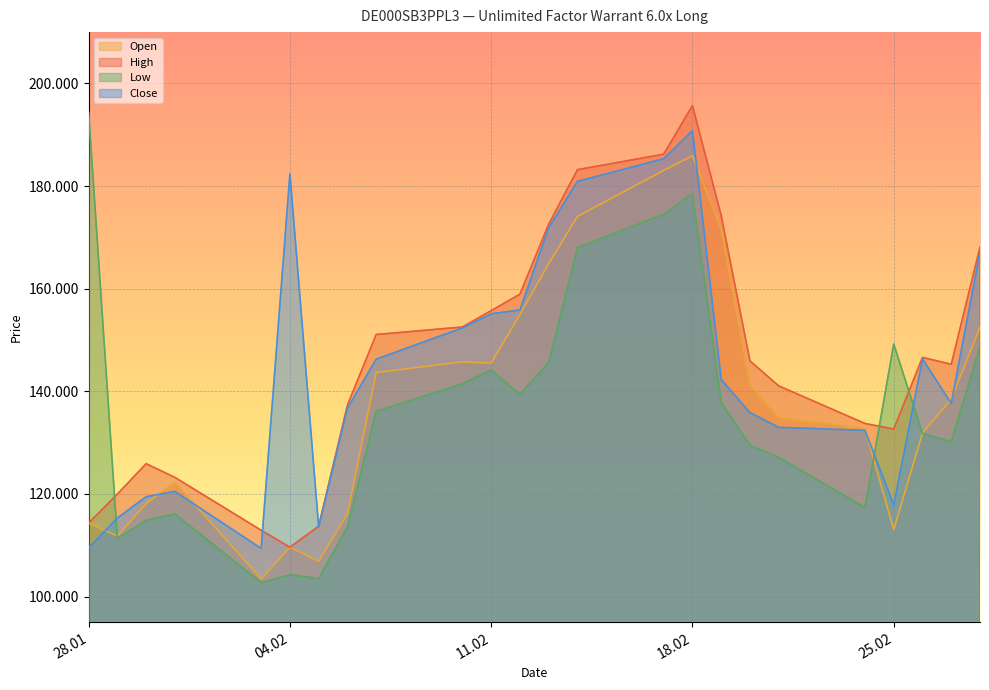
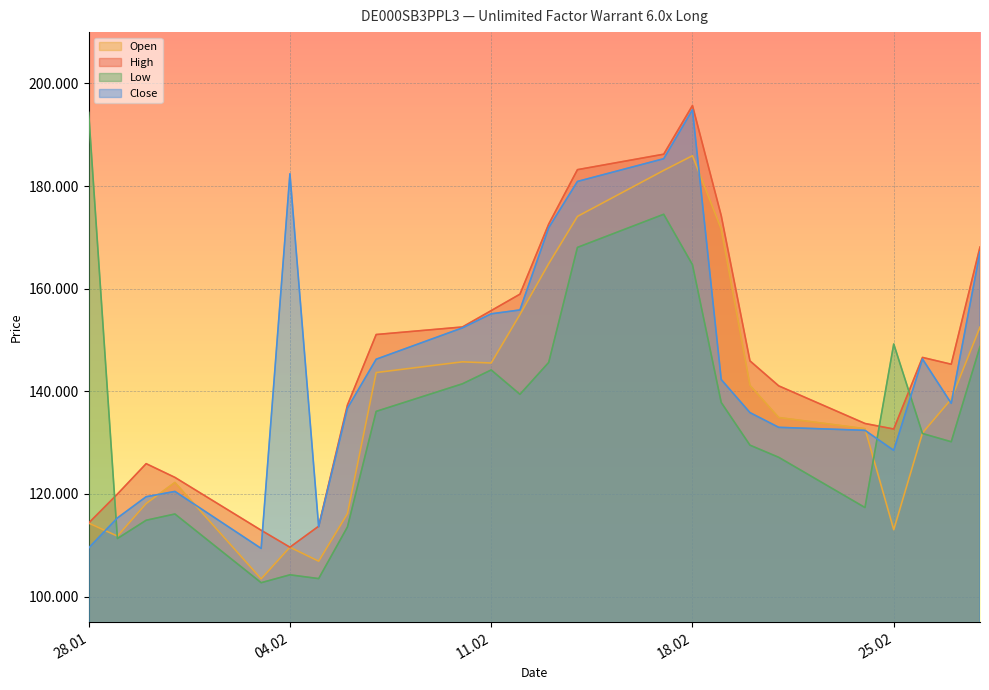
Low, 18.02: 179 -> 165
Close, 18.02: 191 -> 195
Close, 25.02: 118 -> 128
